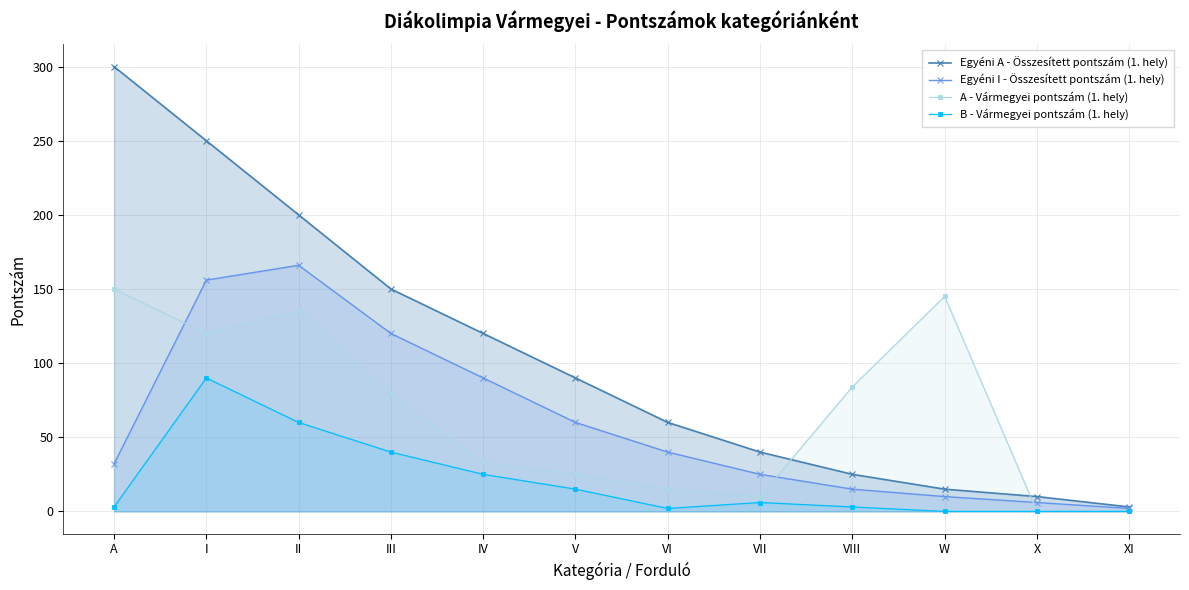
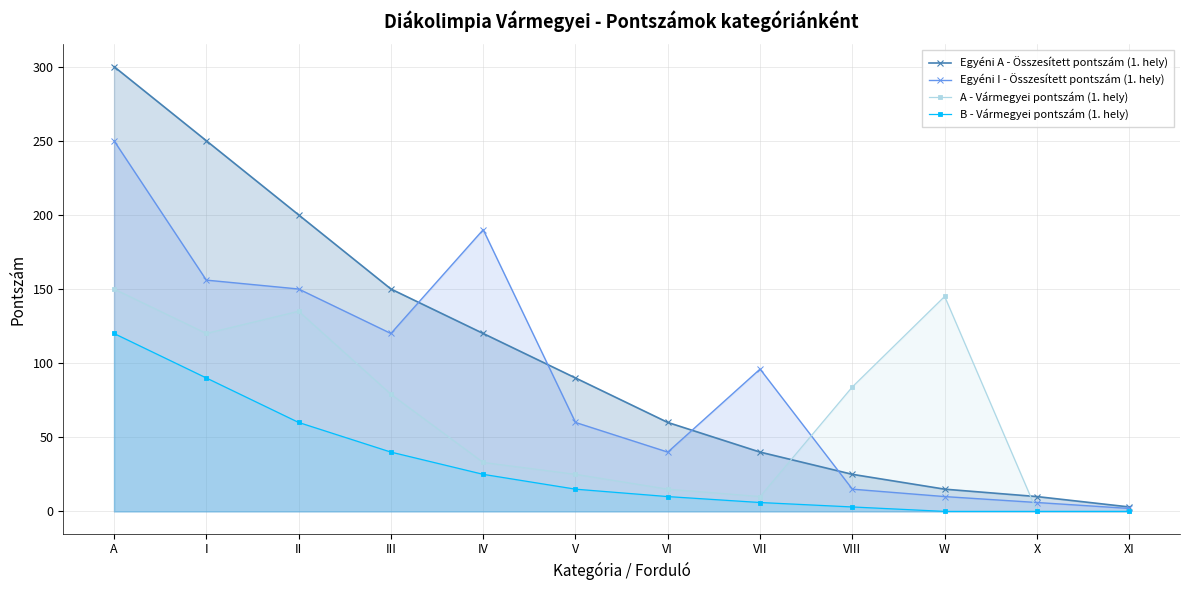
Egyéni I - Összesített pontszám (1. hely), A: 32 -> 250
B - Vármegyei pontszám (1. hely), A: 3 -> 120
Egyéni I - Összesített pontszám (1. hely), II: 166 -> 150
Egyéni I - Összesített pontszám (1. hely), IV: 90 -> 190
B - Vármegyei pontszám (1. hely), VI: 2 -> 10
Egyéni I - Összesített pontszám (1. hely), VII: 25 -> 96
